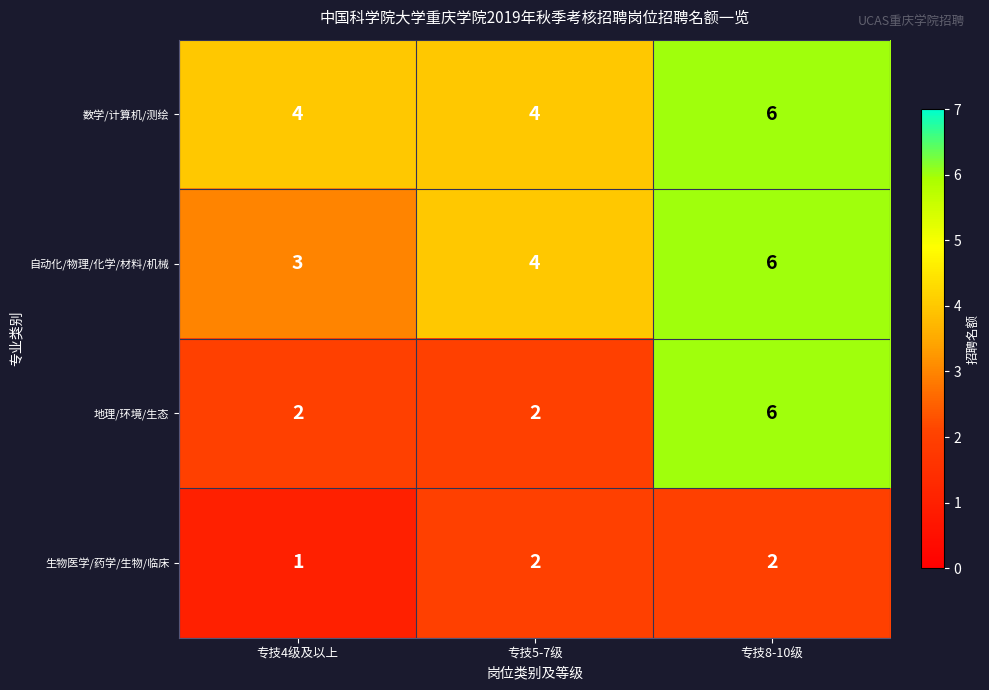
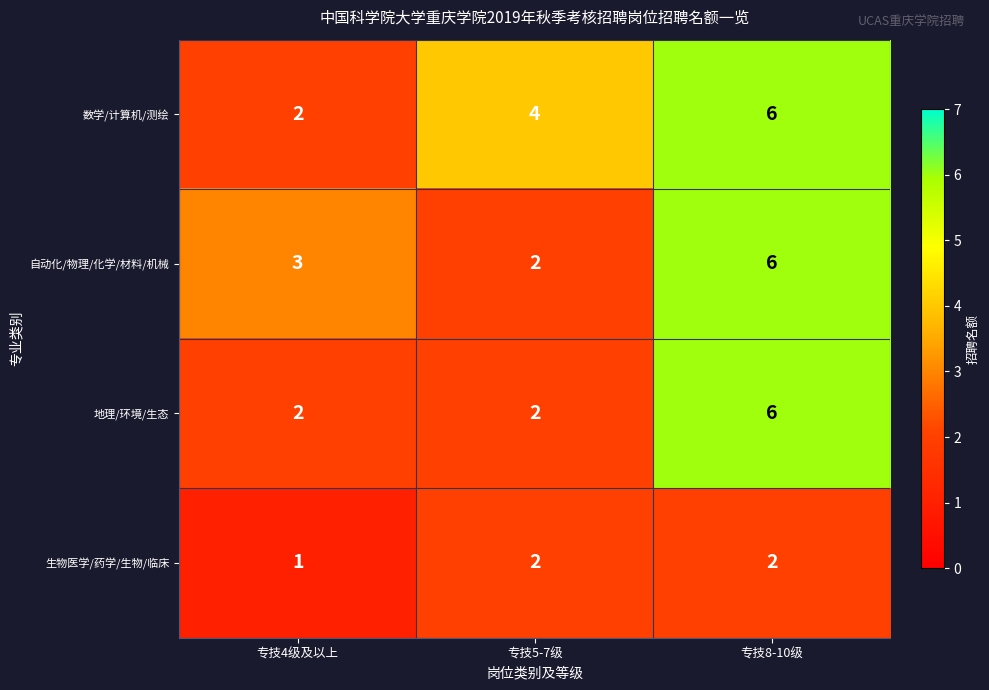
数学/计算机/测绘, 专技4级及以上: 4 -> 2
自动化/物理/化学/材料/机械, 专技5-7级: 4 -> 2
